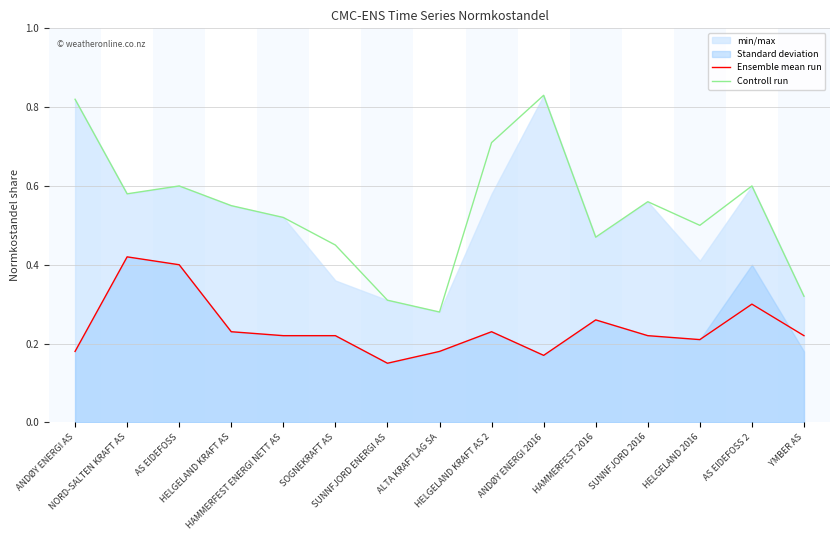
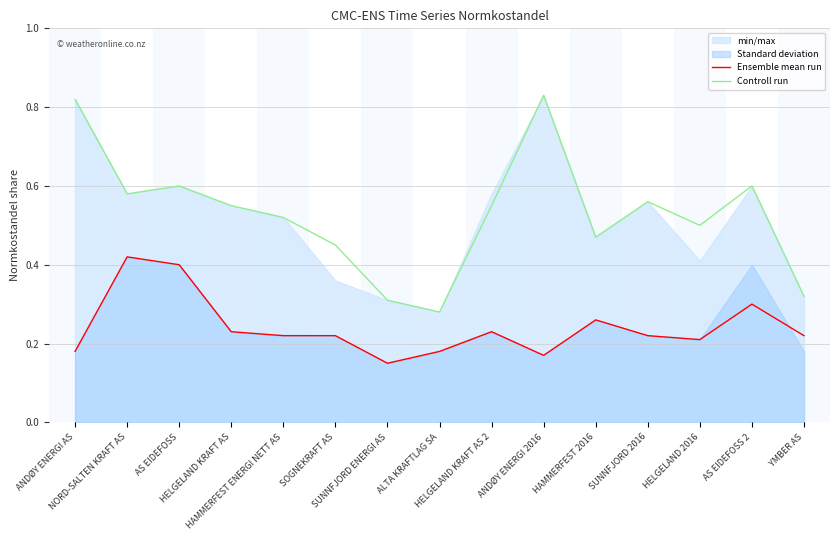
Controll run, HELGELAND KRAFT AS 2: 0.71 -> 0.55
